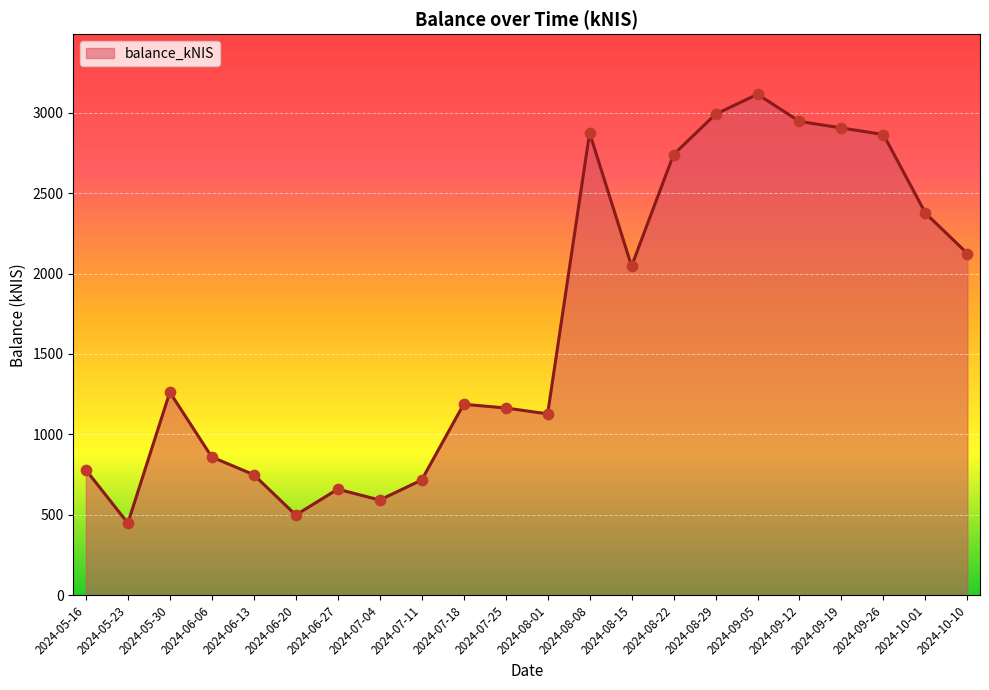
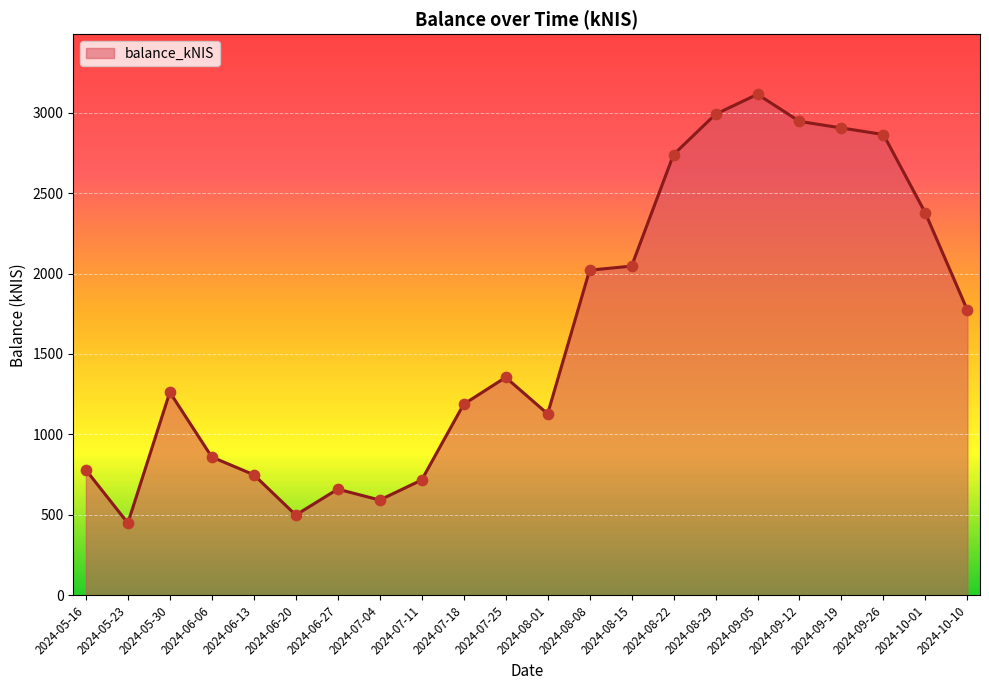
2024-07-25: 1160 -> 1350
2024-08-08: 2870 -> 2020
2024-10-10: 2120 -> 1770
